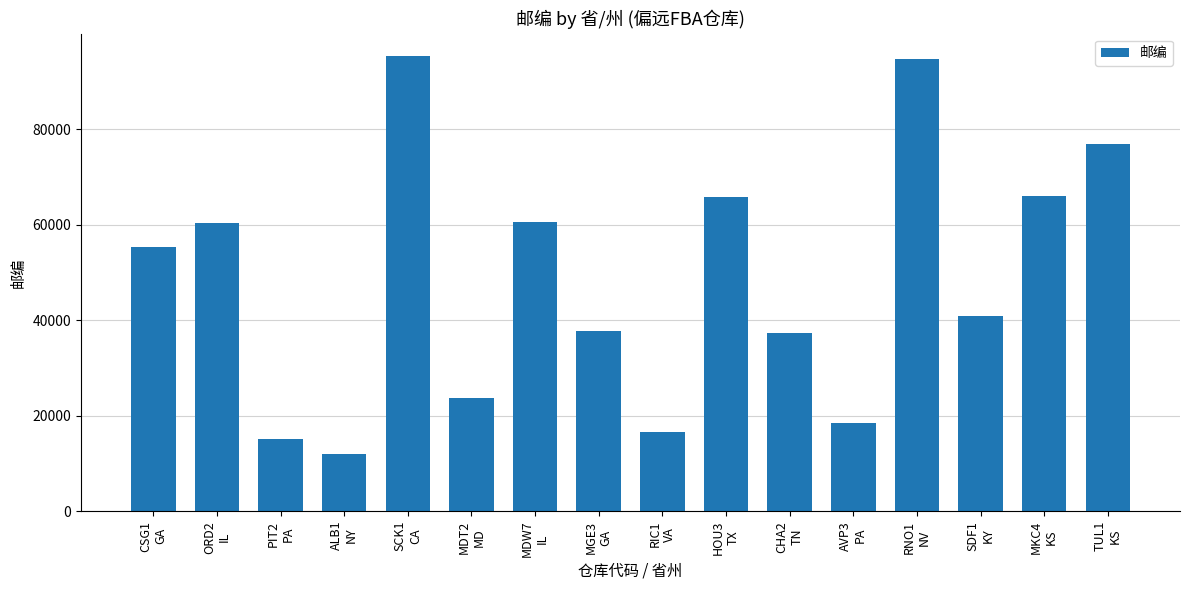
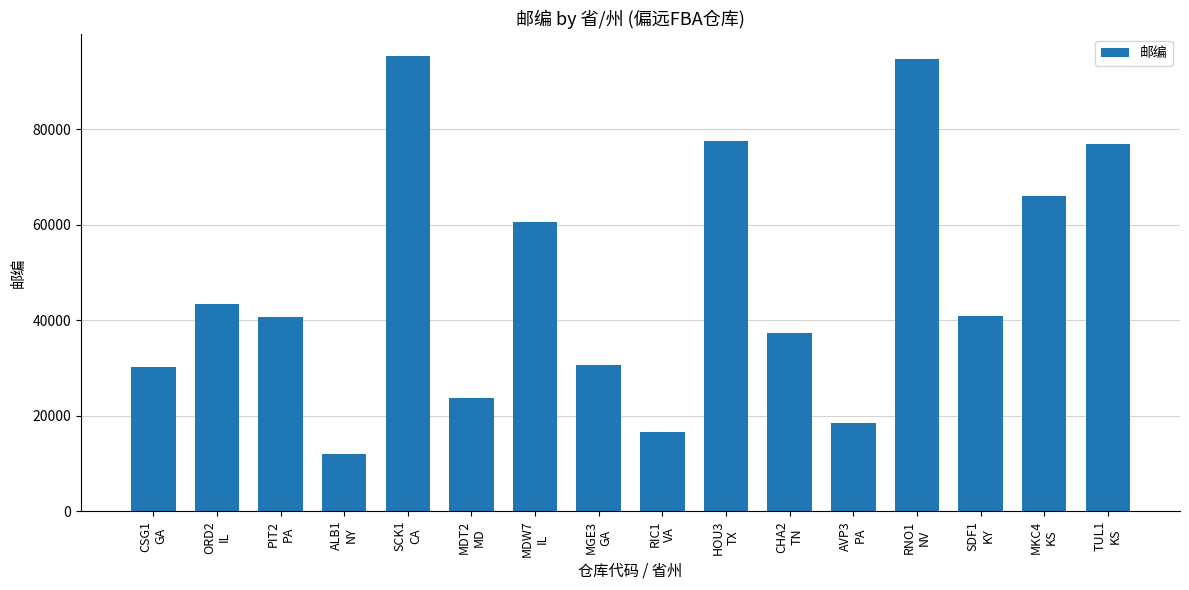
CSG1 GA: 55000 -> 30000
ORD2 IL: 60000 -> 43000
PIT2 PA: 15000 -> 41000
MGE3 GA: 38000 -> 31000
HOU3 TX: 66000 -> 77000
